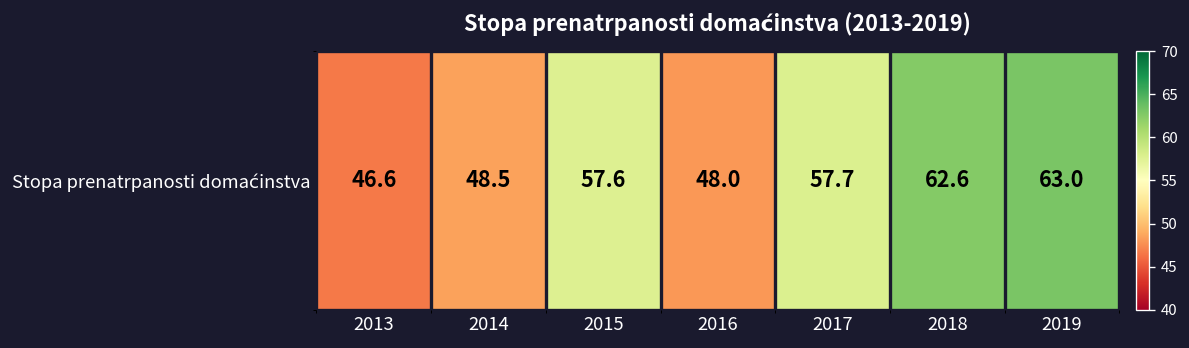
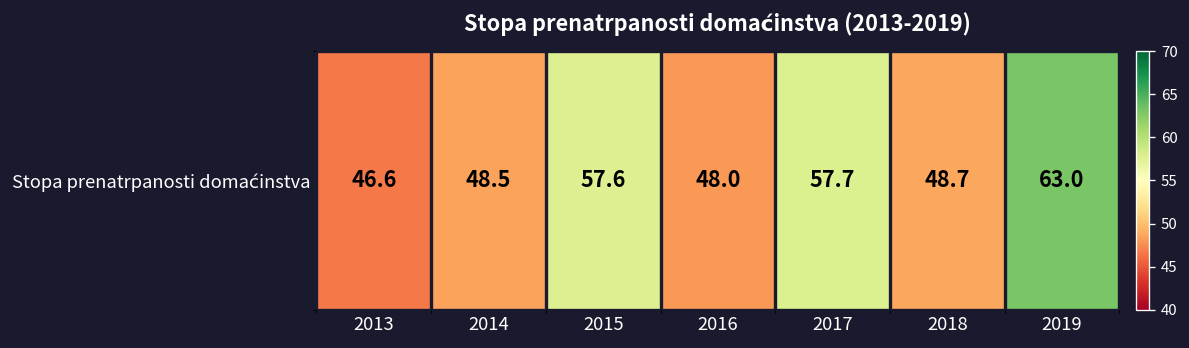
Stopa prenatrpanosti domaćinstva, 2018: 62.6 -> 48.7
